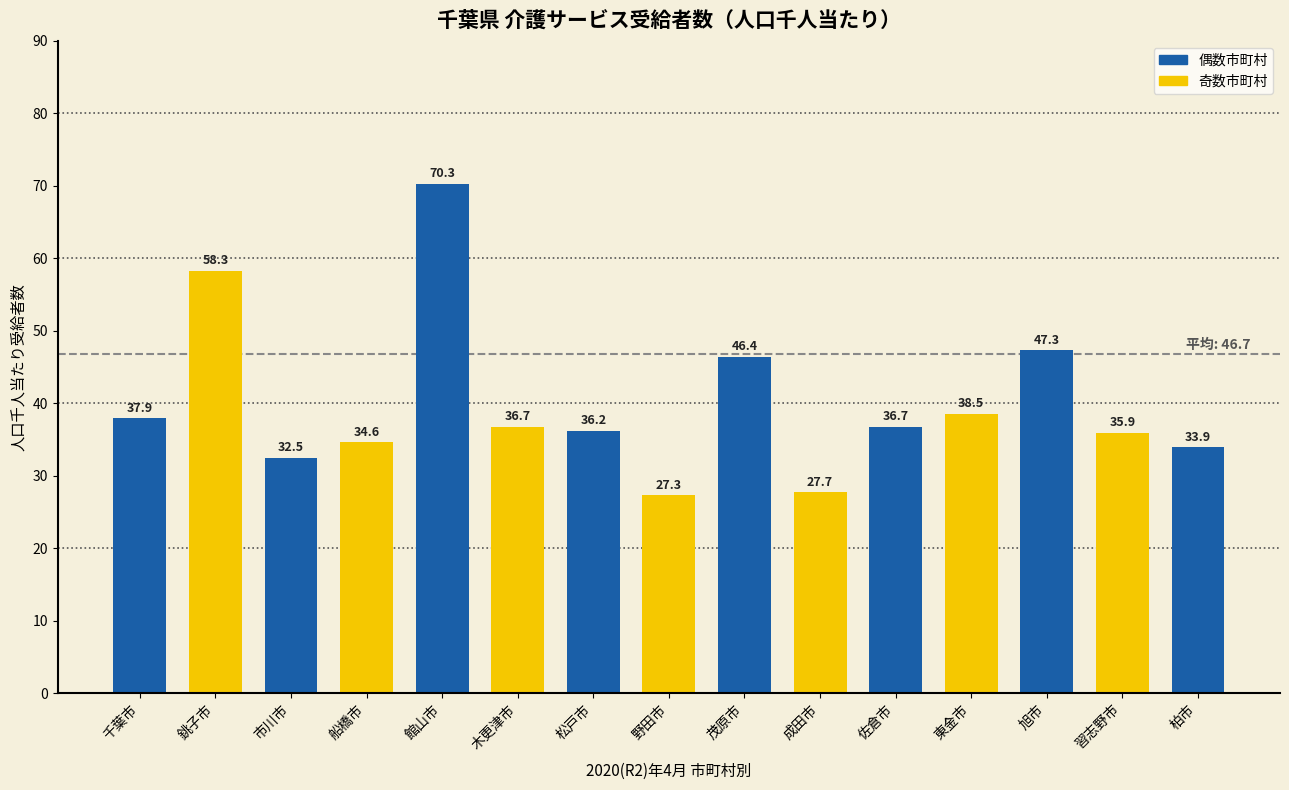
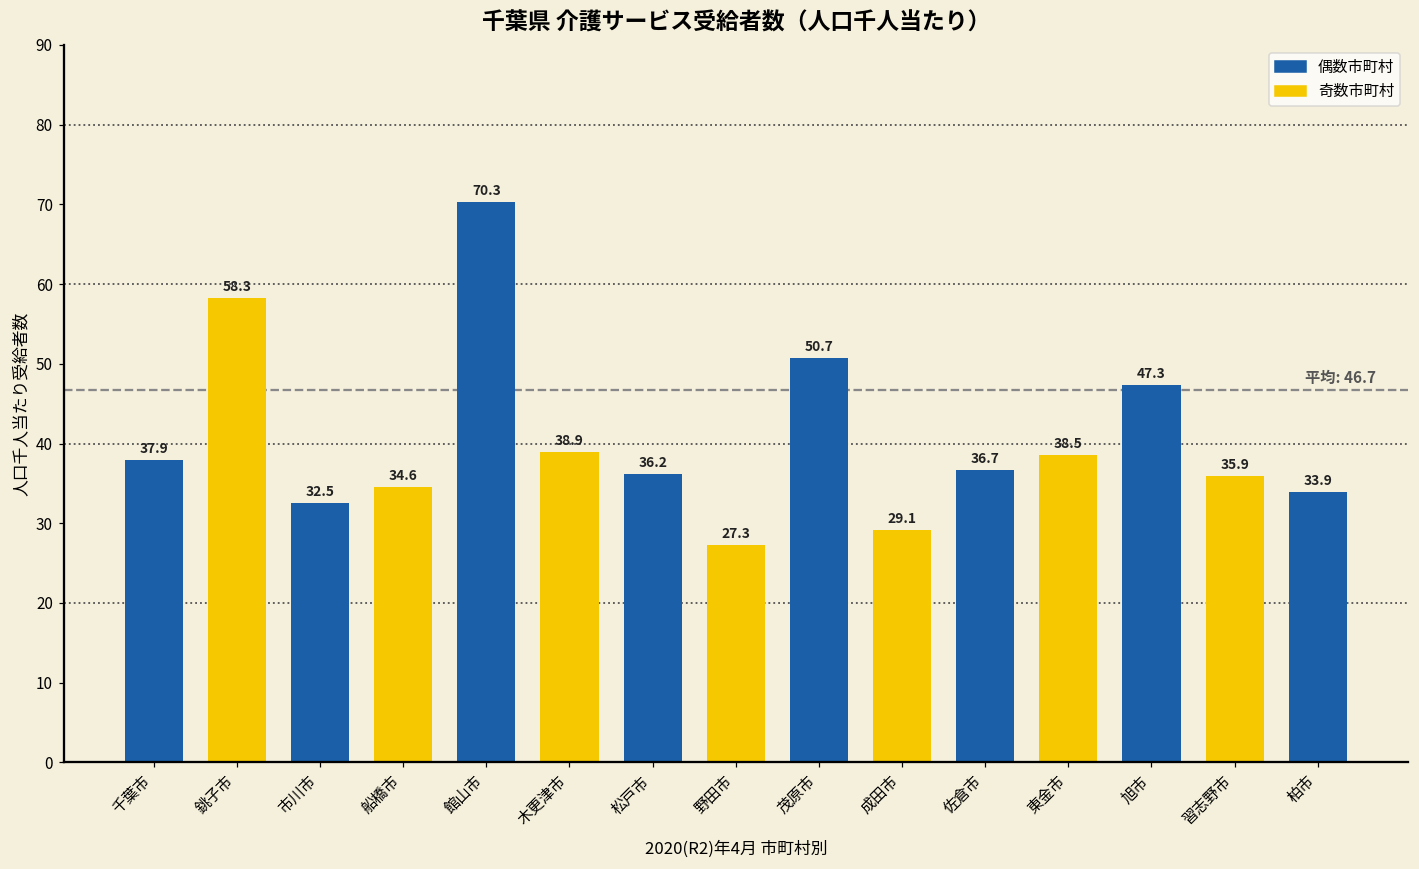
木更津市: 36.7 -> 38.9
茂原市: 46.4 -> 50.7
成田市: 27.7 -> 29.1
